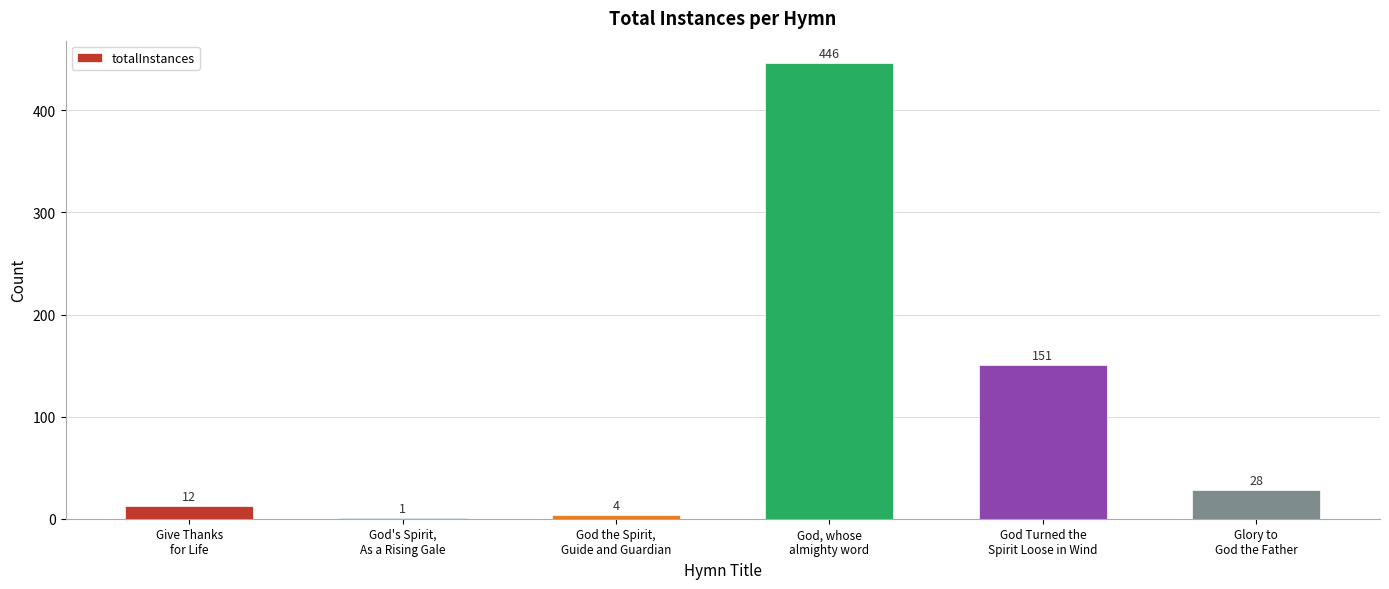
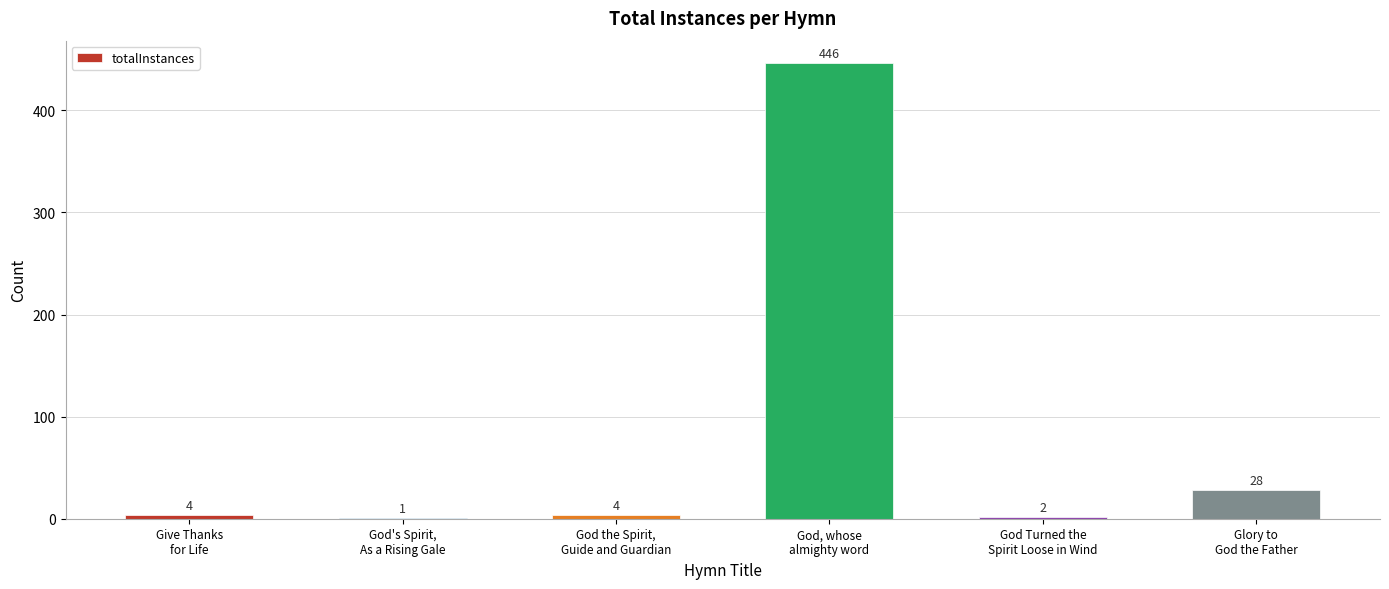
Give Thanks for Life: 12 -> 4
God Turned the Spirit Loose in Wind: 151 -> 2
